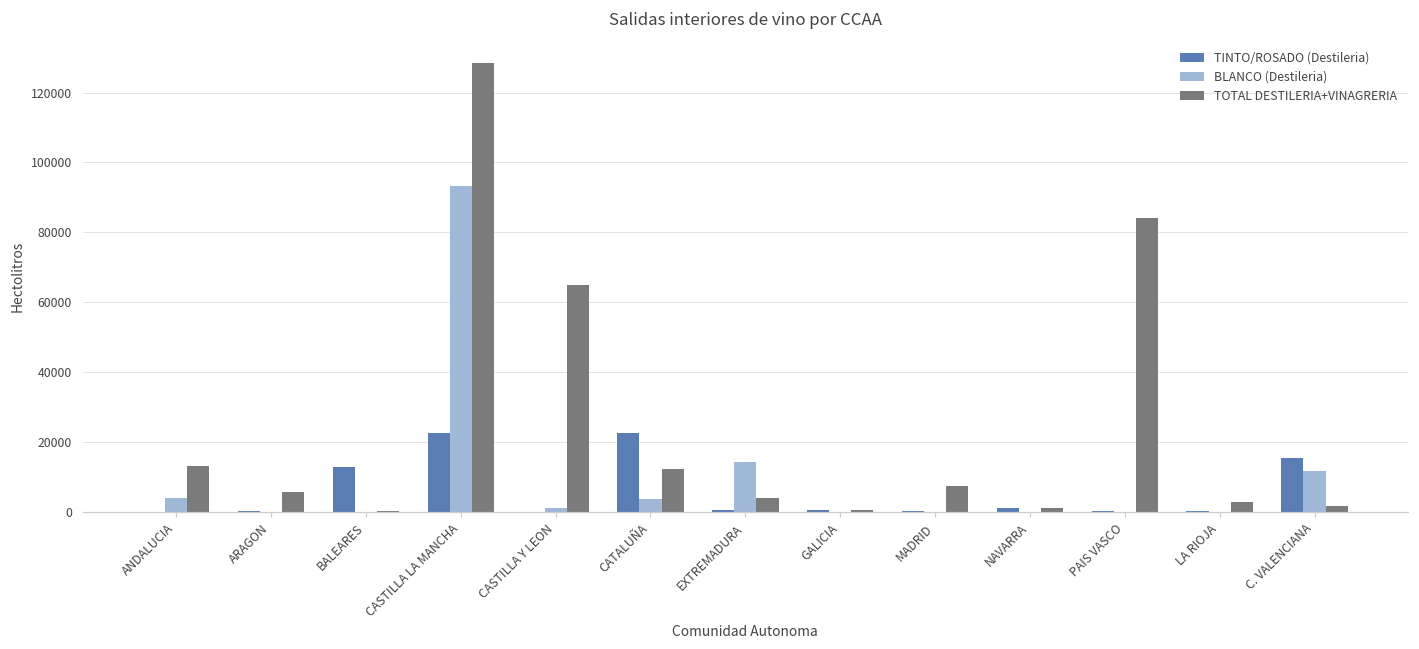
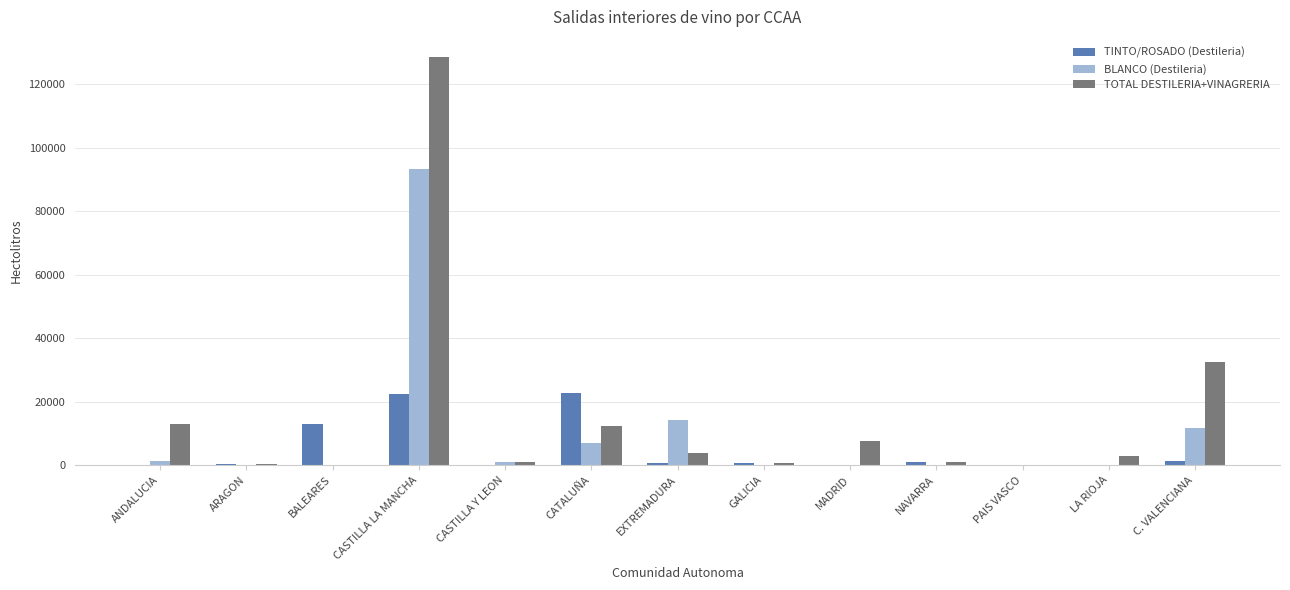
BLANCO (Destileria), ANDALUCIA: 4000 -> 1000
TOTAL DESTILERIA+VINAGRERIA, ARAGON: 6000 -> 0
TOTAL DESTILERIA+VINAGRERIA, CASTILLA Y LEON: 65000 -> 1000
BLANCO (Destileria), CATALUÑA: 4000 -> 7000
TOTAL DESTILERIA+VINAGRERIA, PAIS VASCO: 84000 -> 0
TINTO/ROSADO (Destileria), C. VALENCIANA: 15000 -> 1000
TOTAL DESTILERIA+VINAGRERIA, C. VALENCIANA: 2000 -> 33000
